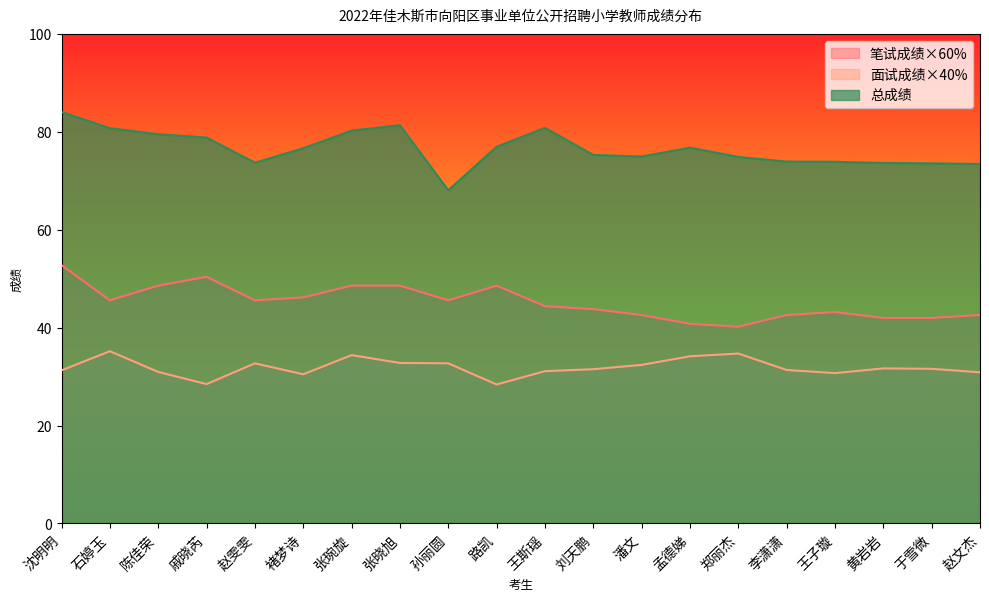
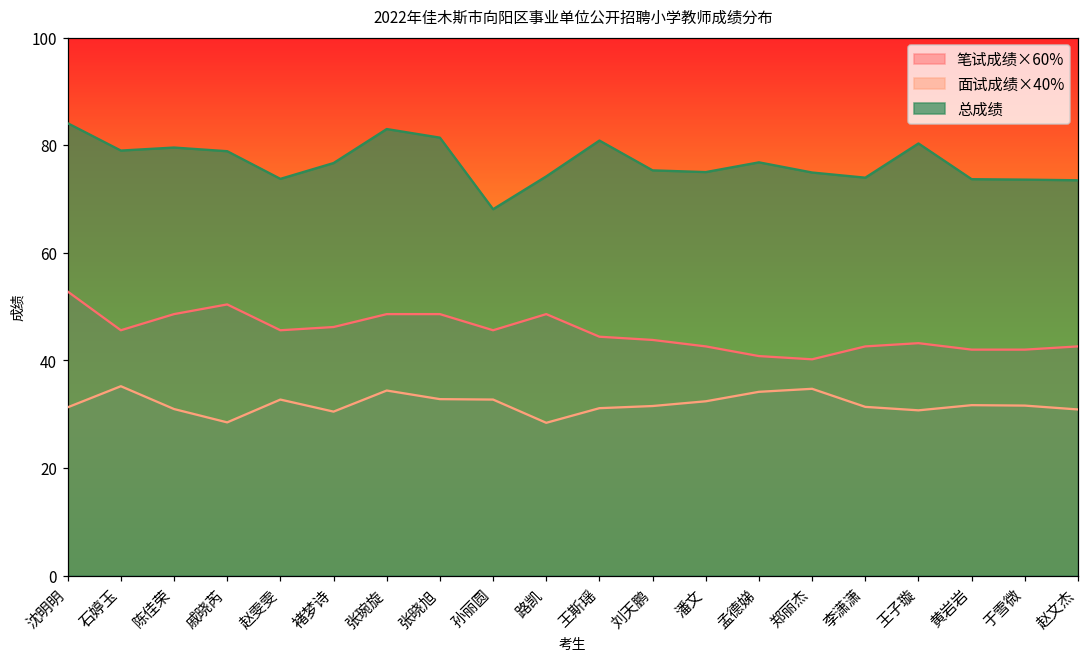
总成绩, 石婷玉: 81 -> 79
总成绩, 张琬旋: 80 -> 83
总成绩, 路凯: 77 -> 74
总成绩, 王子璇: 74 -> 80
